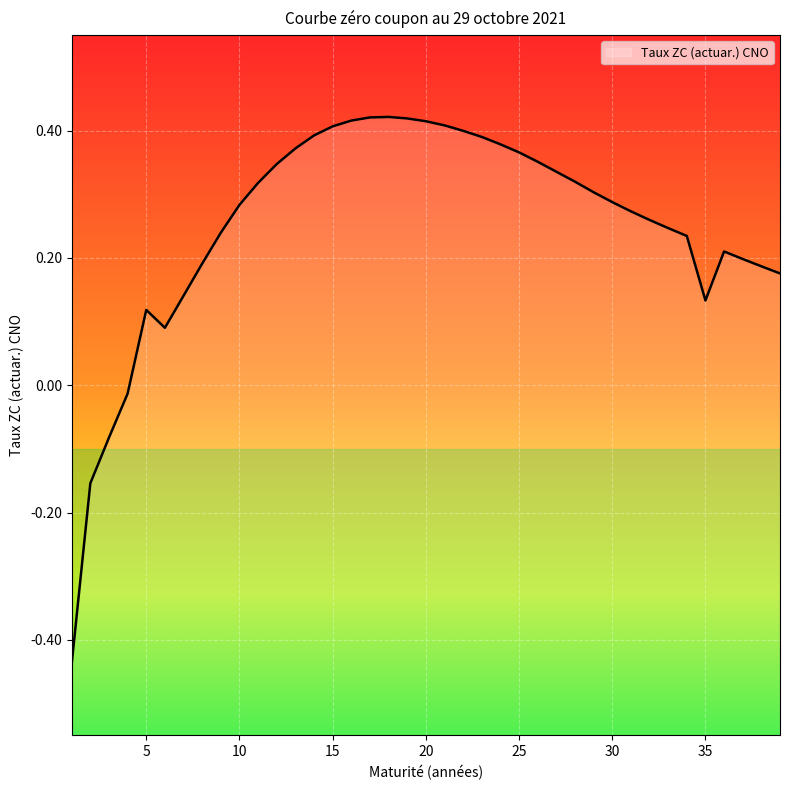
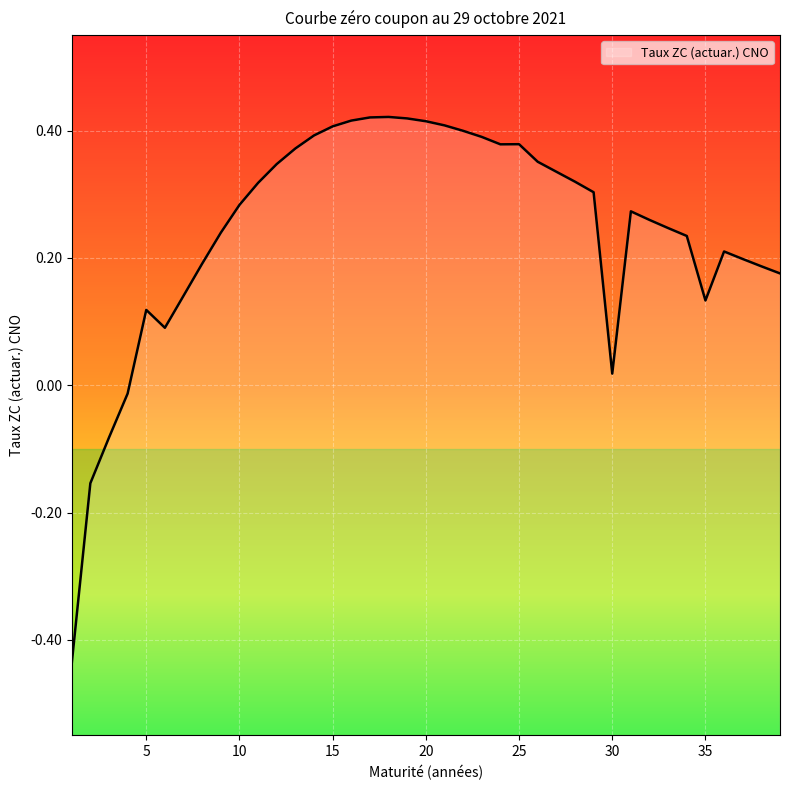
25: 0.37 -> 0.38
30: 0.29 -> 0.02
